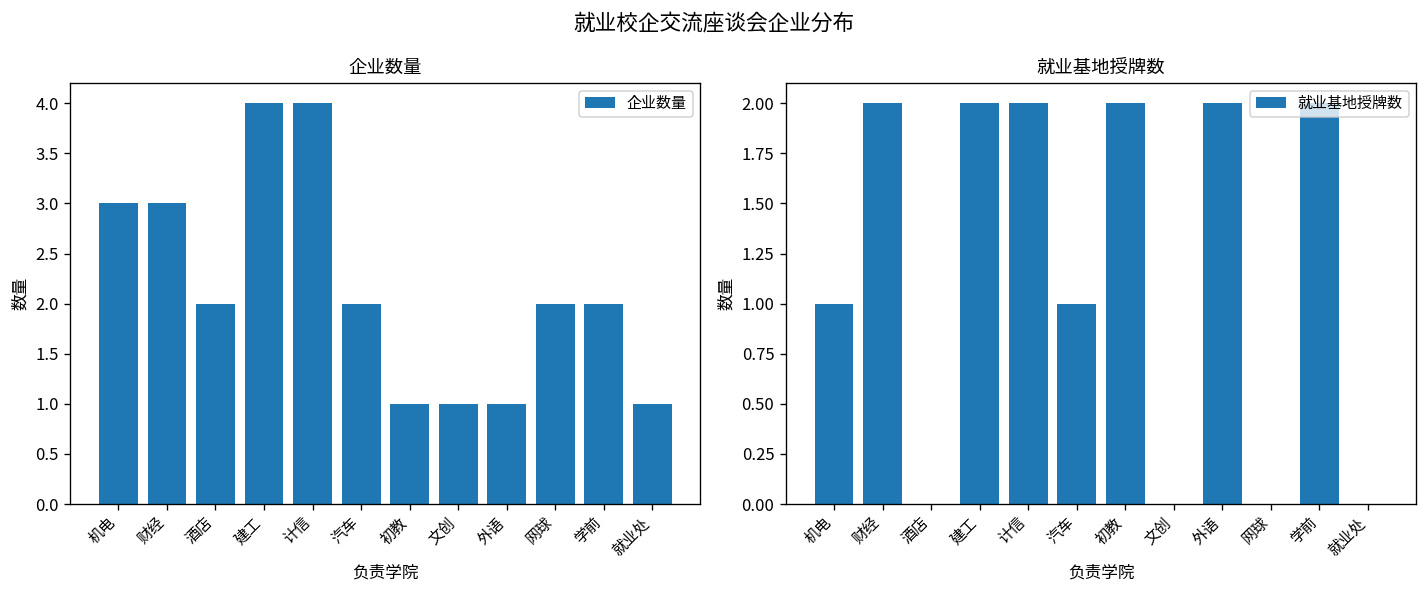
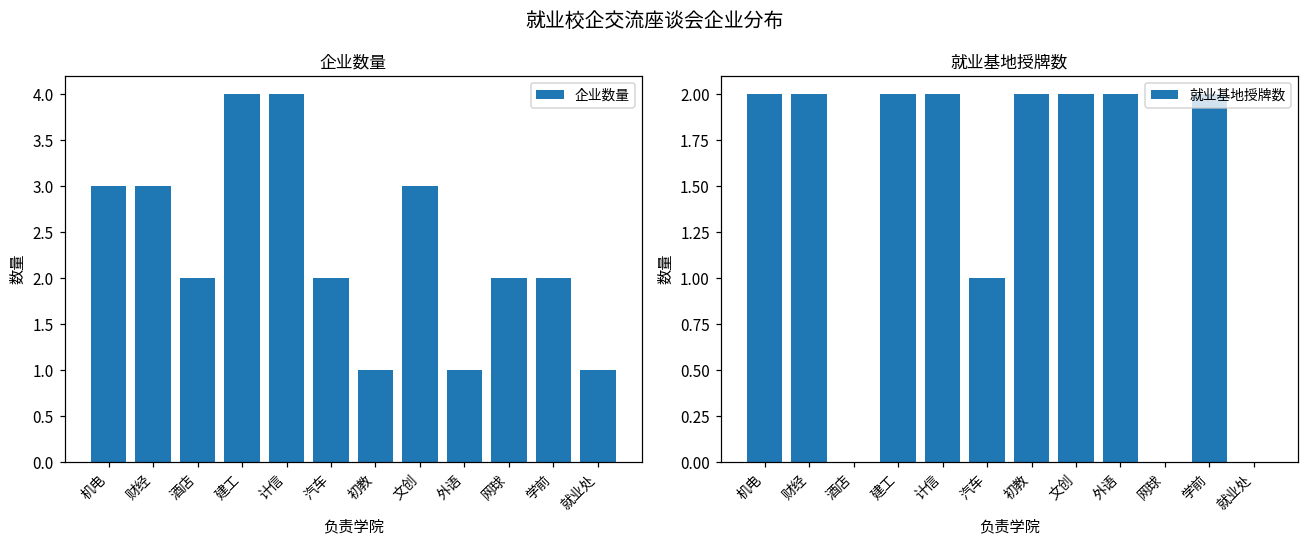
企业数量, 文创: 1 -> 3
就业基地授牌数, 机电: 1 -> 2
就业基地授牌数, 文创: 0 -> 2
